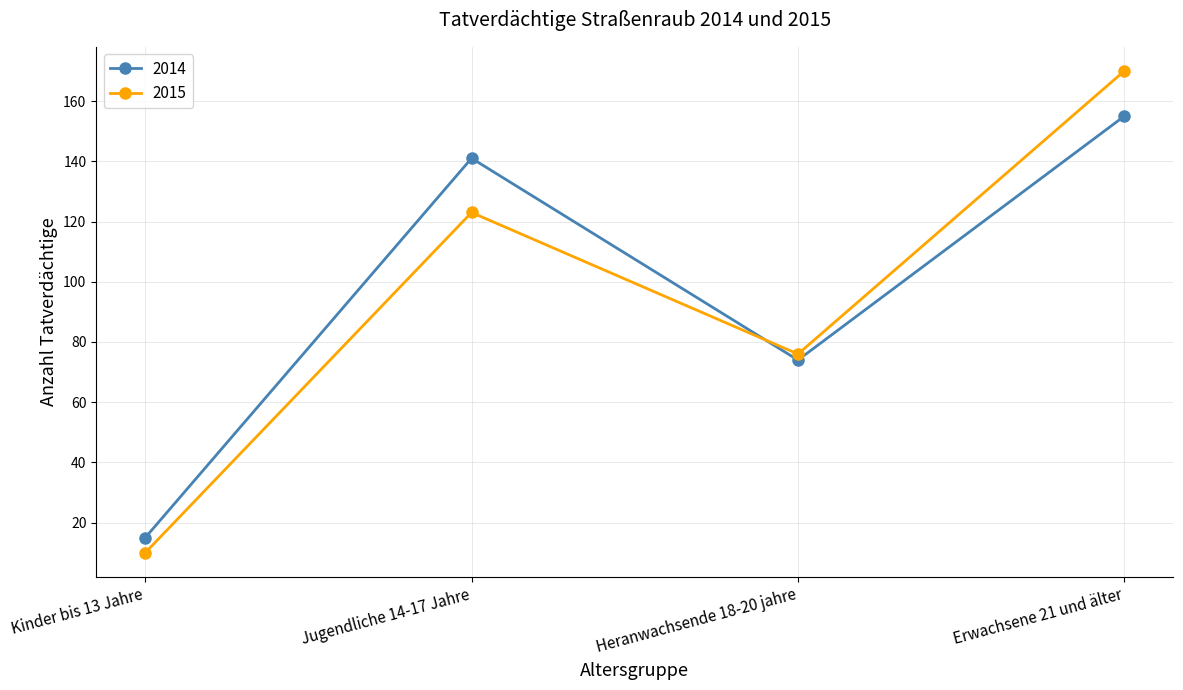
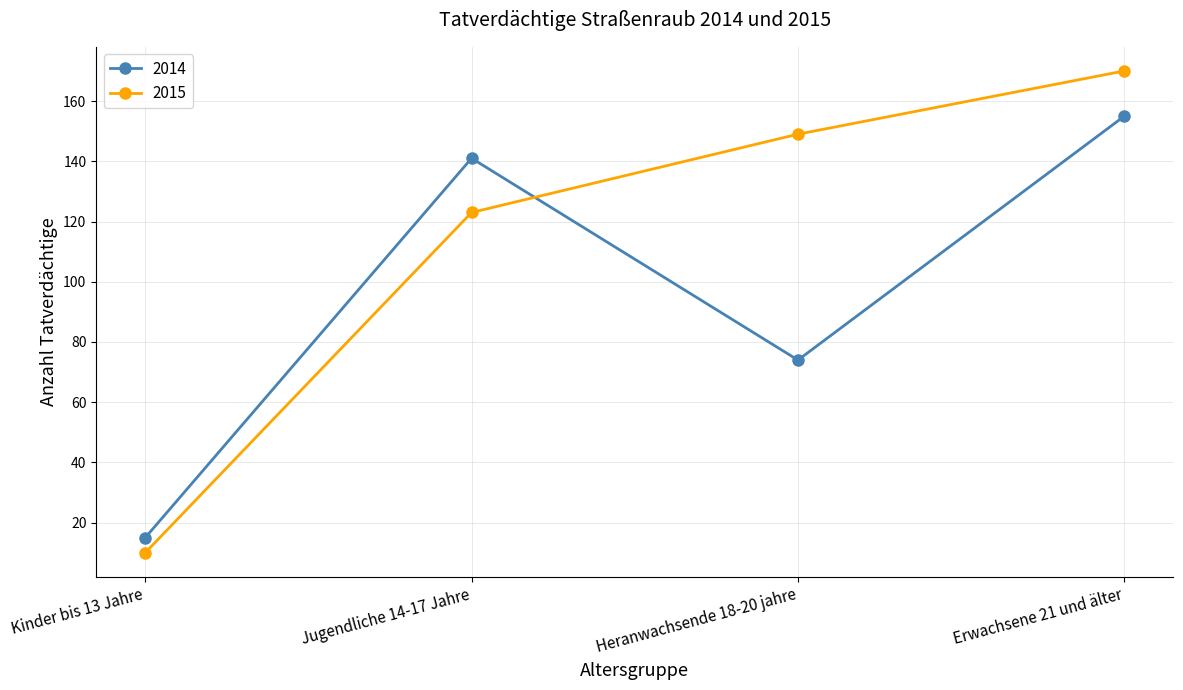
2015, Heranwachsende 18-20 jahre: 76 -> 149
